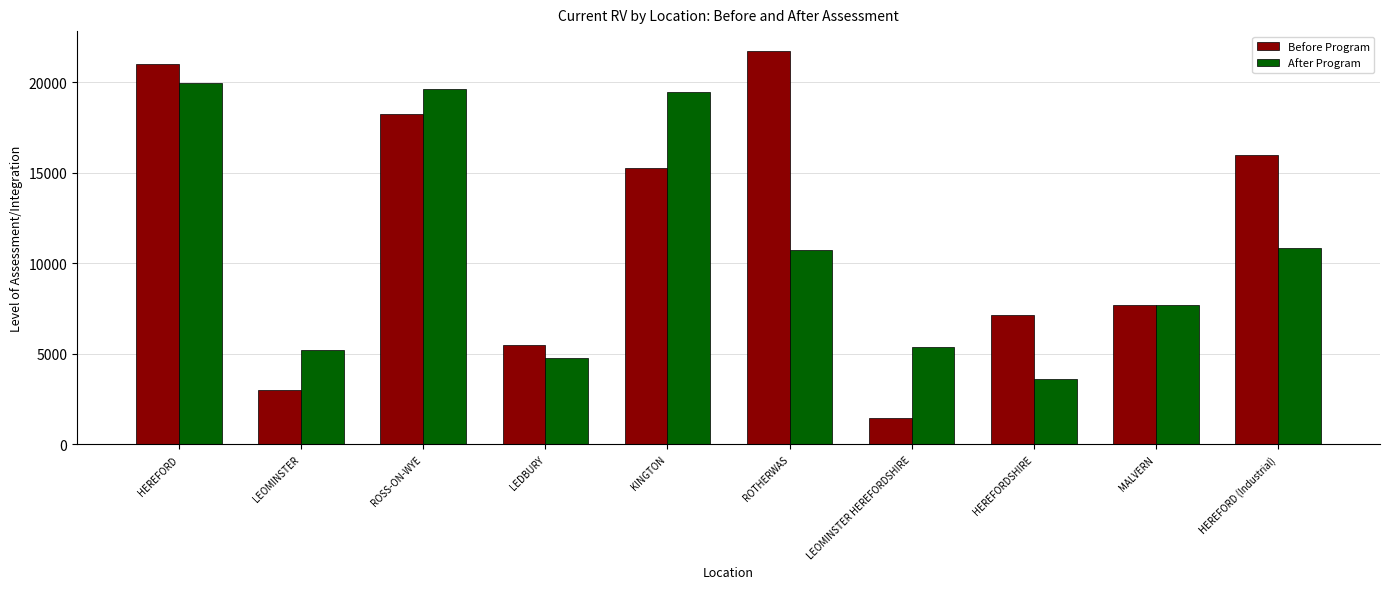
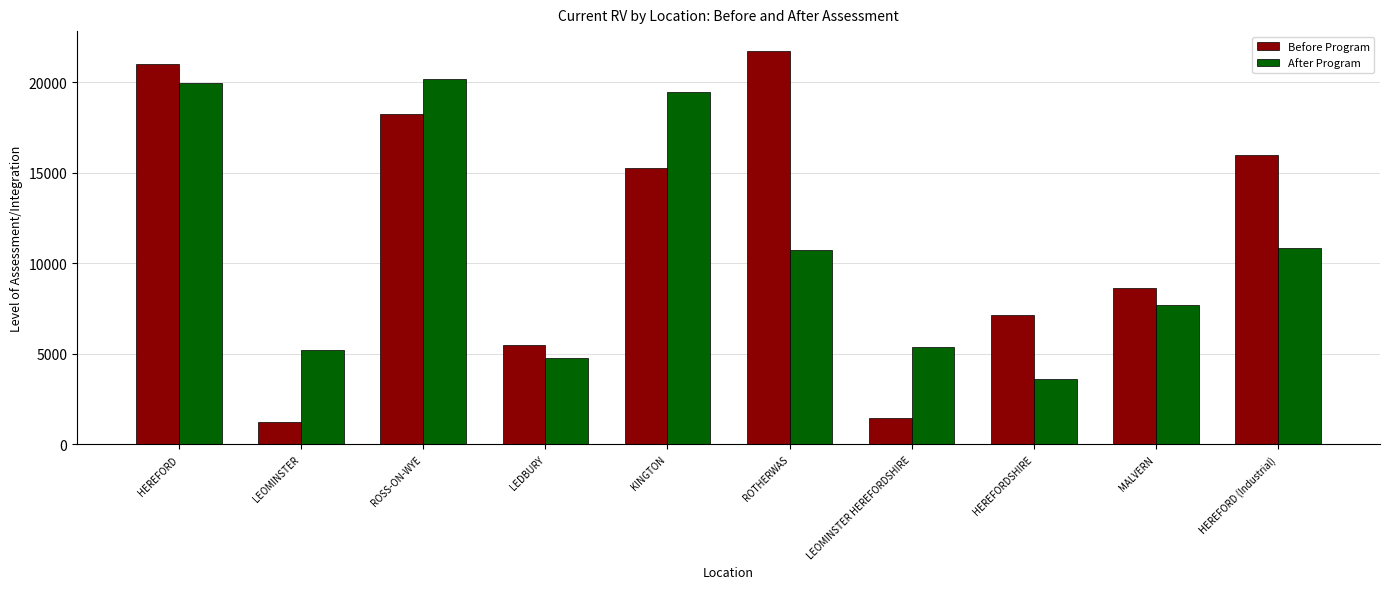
Before Program, LEOMINSTER: 3000 -> 1200
After Program, ROSS-ON-WYE: 19700 -> 20200
Before Program, MALVERN: 7700 -> 8600
